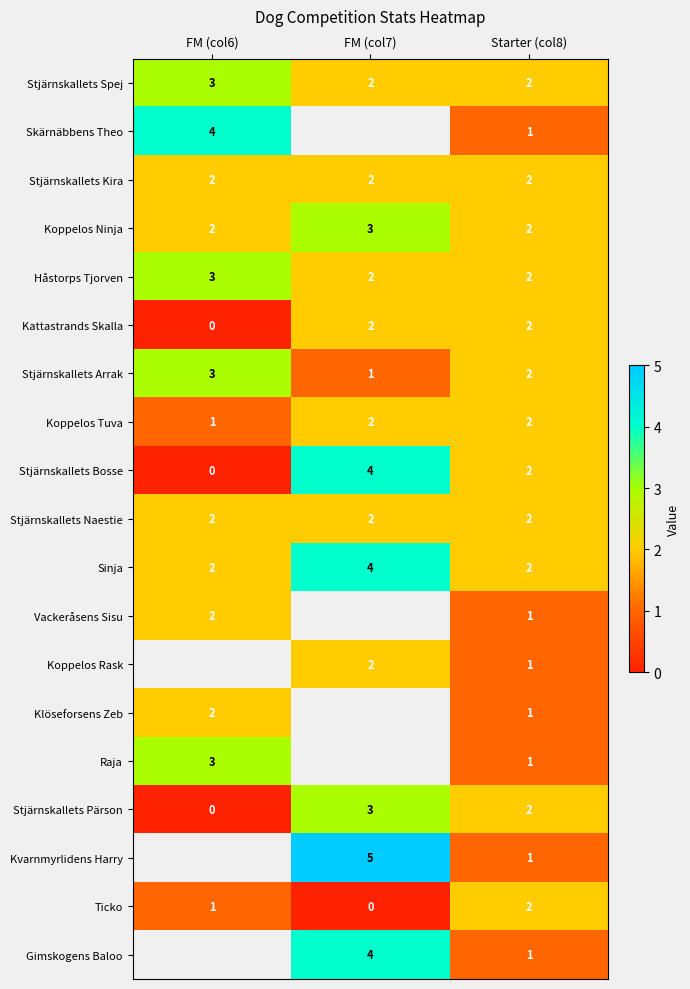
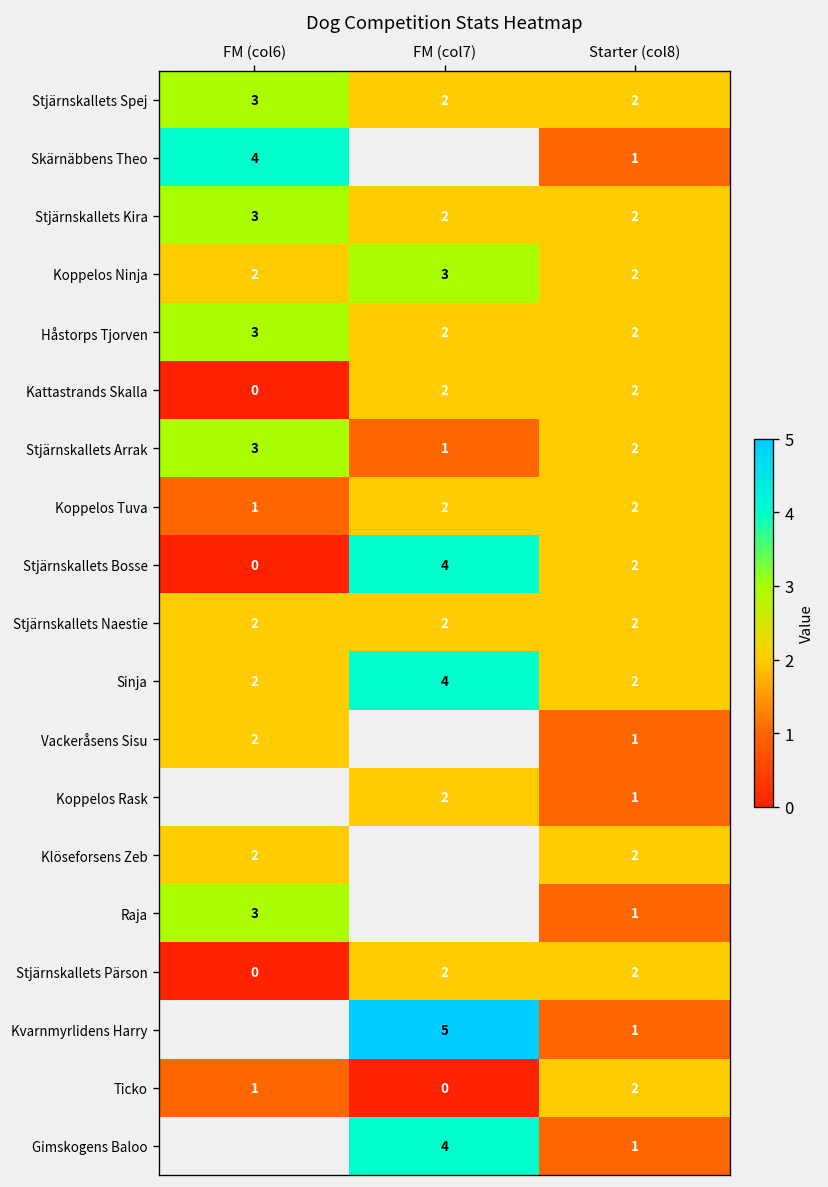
Stjärnskallets Kira, FM (col6): 2 -> 3
Klöseforsens Zeb, Starter (col8): 1 -> 2
Stjärnskallets Pärson, FM (col7): 3 -> 2
